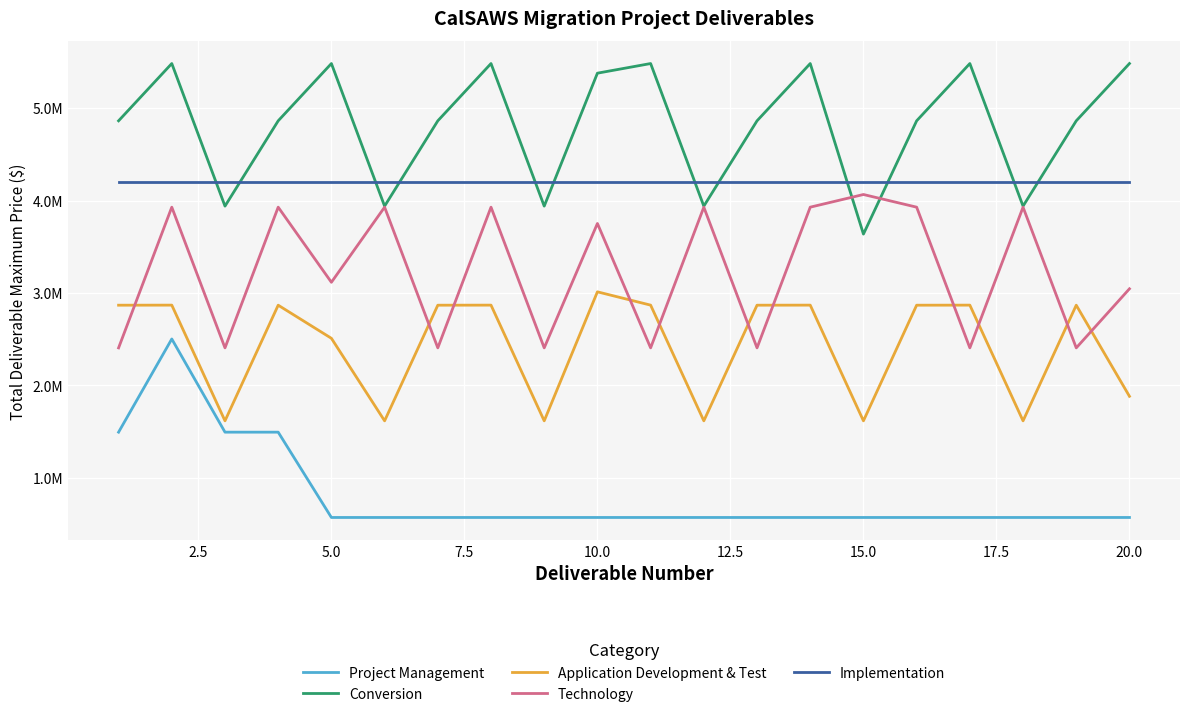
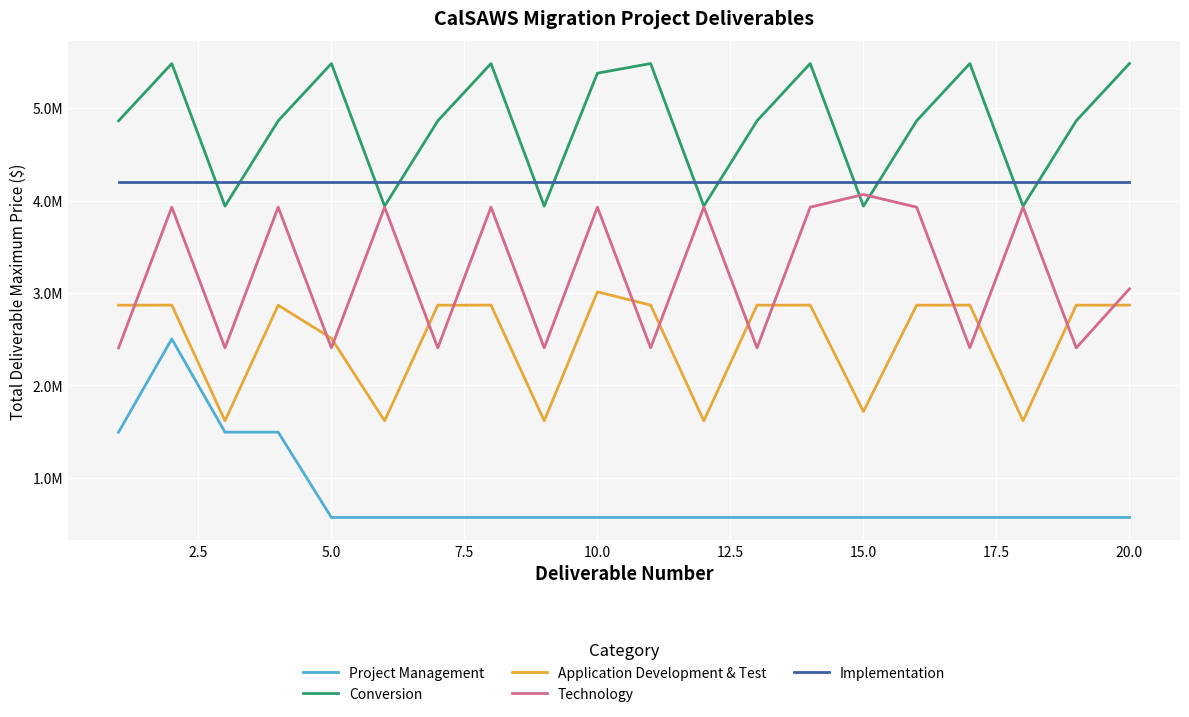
Technology, 5.0: 3100000 -> 2400000
Technology, 10.0: 3800000 -> 3900000
Conversion, 15.0: 3600000 -> 3900000
Application Development & Test, 15.0: 1600000 -> 1700000
Application Development & Test, 20.0: 1900000 -> 2900000
